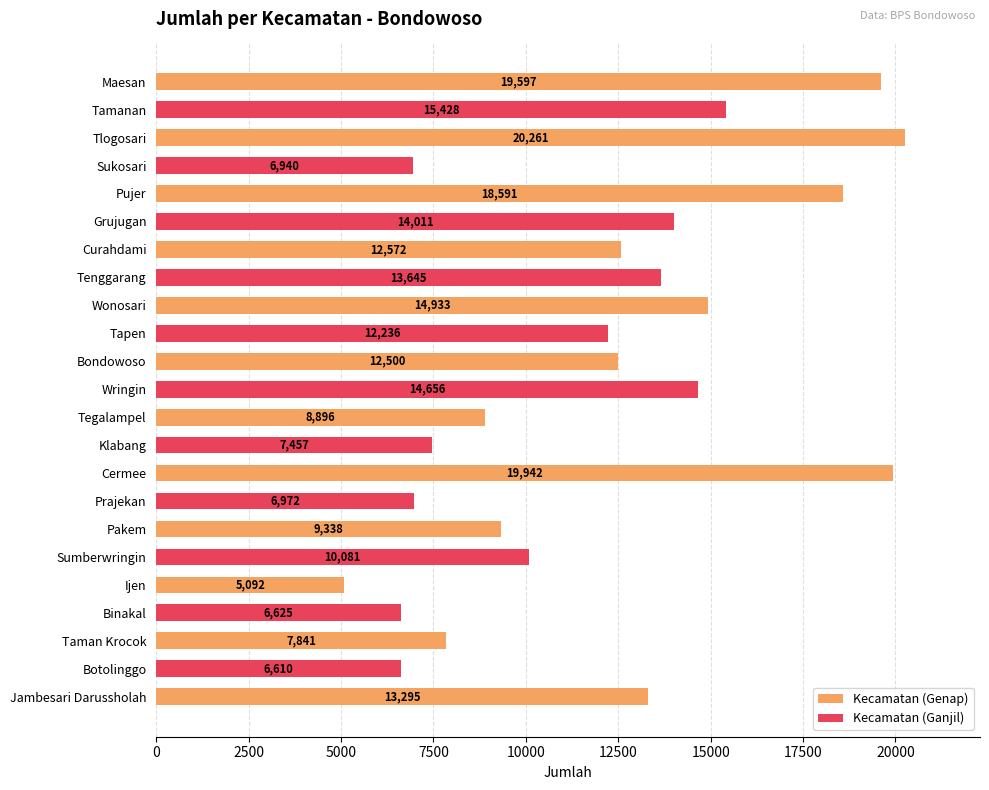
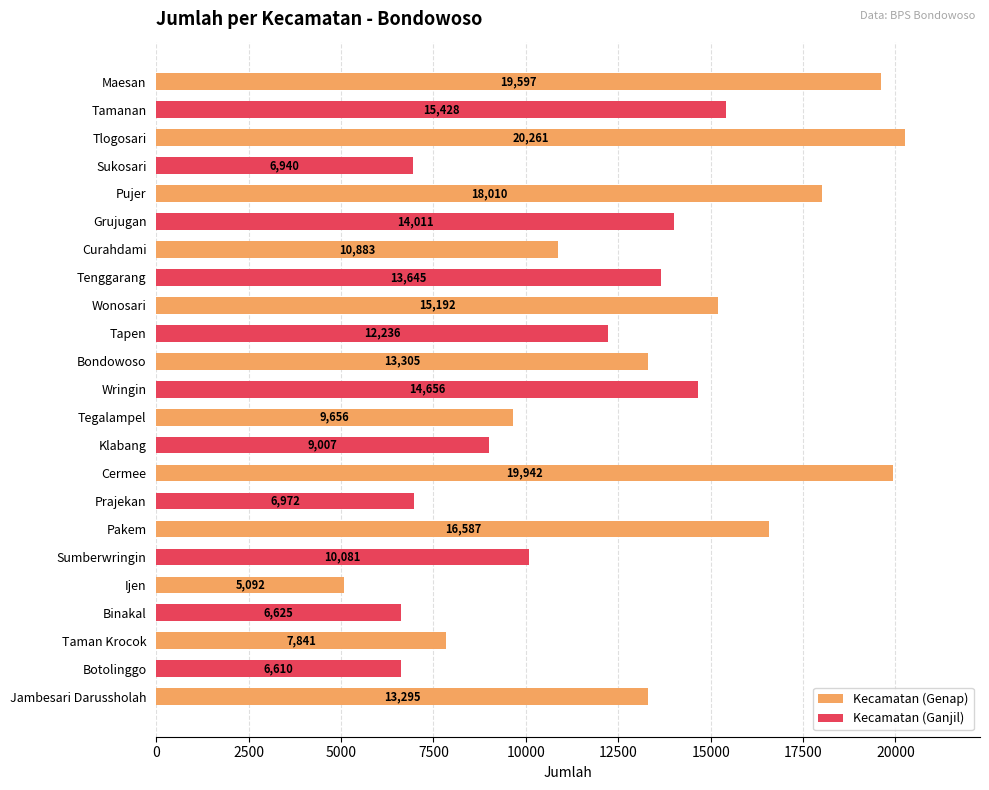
Kecamatan (Genap), Pujer: 18,591 -> 18,010
Kecamatan (Genap), Curahdami: 12,572 -> 10,883
Kecamatan (Genap), Wonosari: 14,933 -> 15,192
Kecamatan (Genap), Bondowoso: 12,500 -> 13,305
Kecamatan (Genap), Tegalampel: 8,896 -> 9,656
Kecamatan (Ganjil), Klabang: 7,457 -> 9,007
Kecamatan (Genap), Pakem: 9,338 -> 16,587
